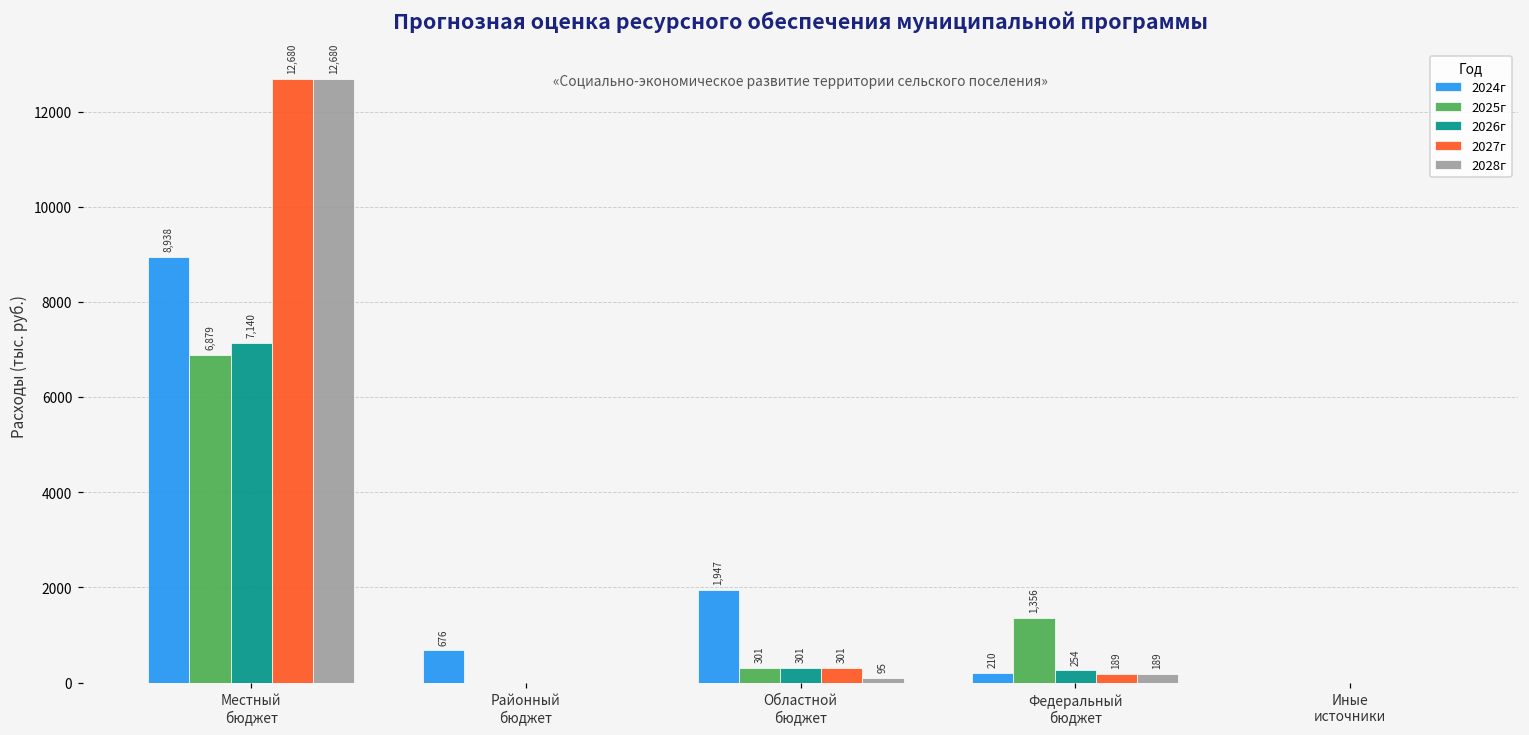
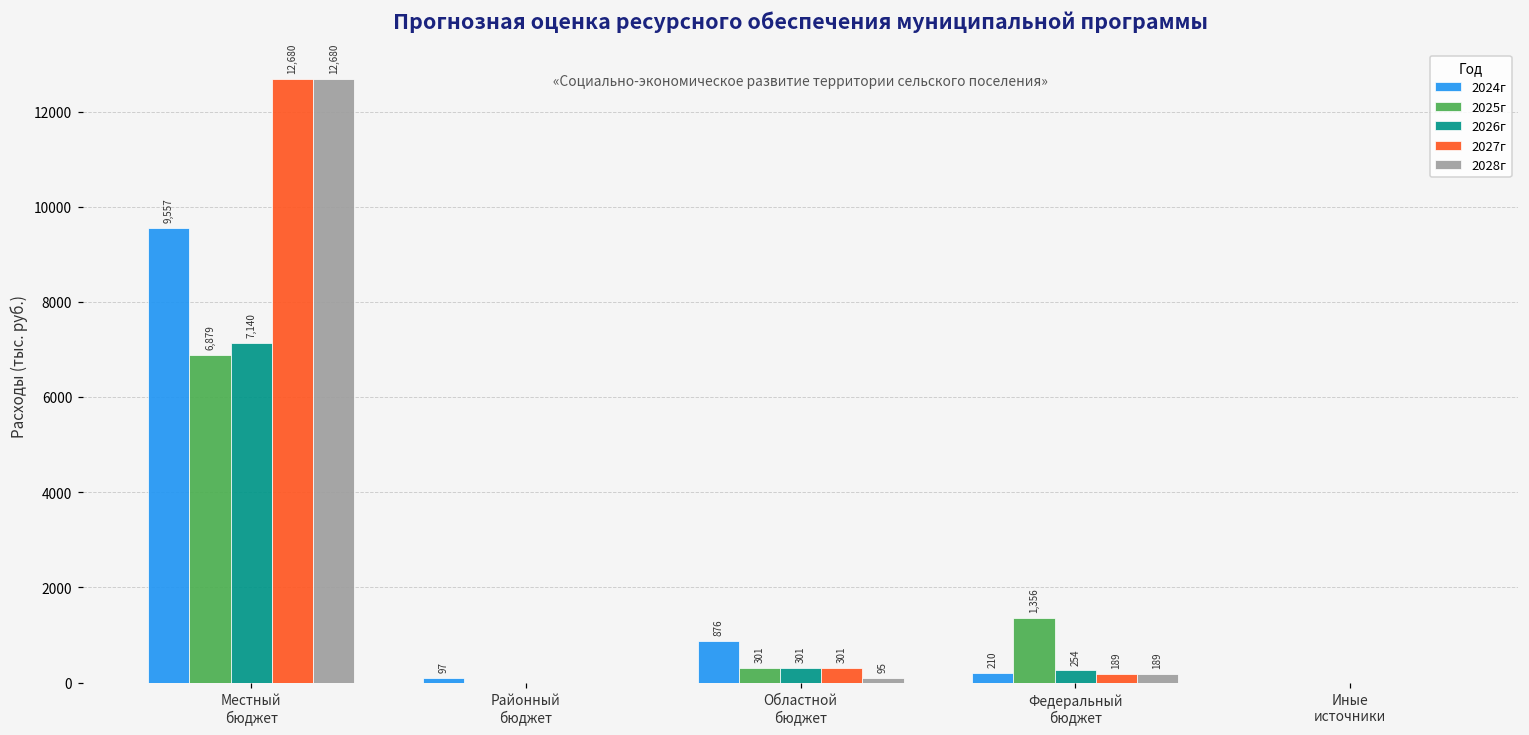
2024г, Местный бюджет: 8,938 -> 9,557
2024г, Районный бюджет: 676 -> 97
2024г, Областной бюджет: 1,947 -> 876
